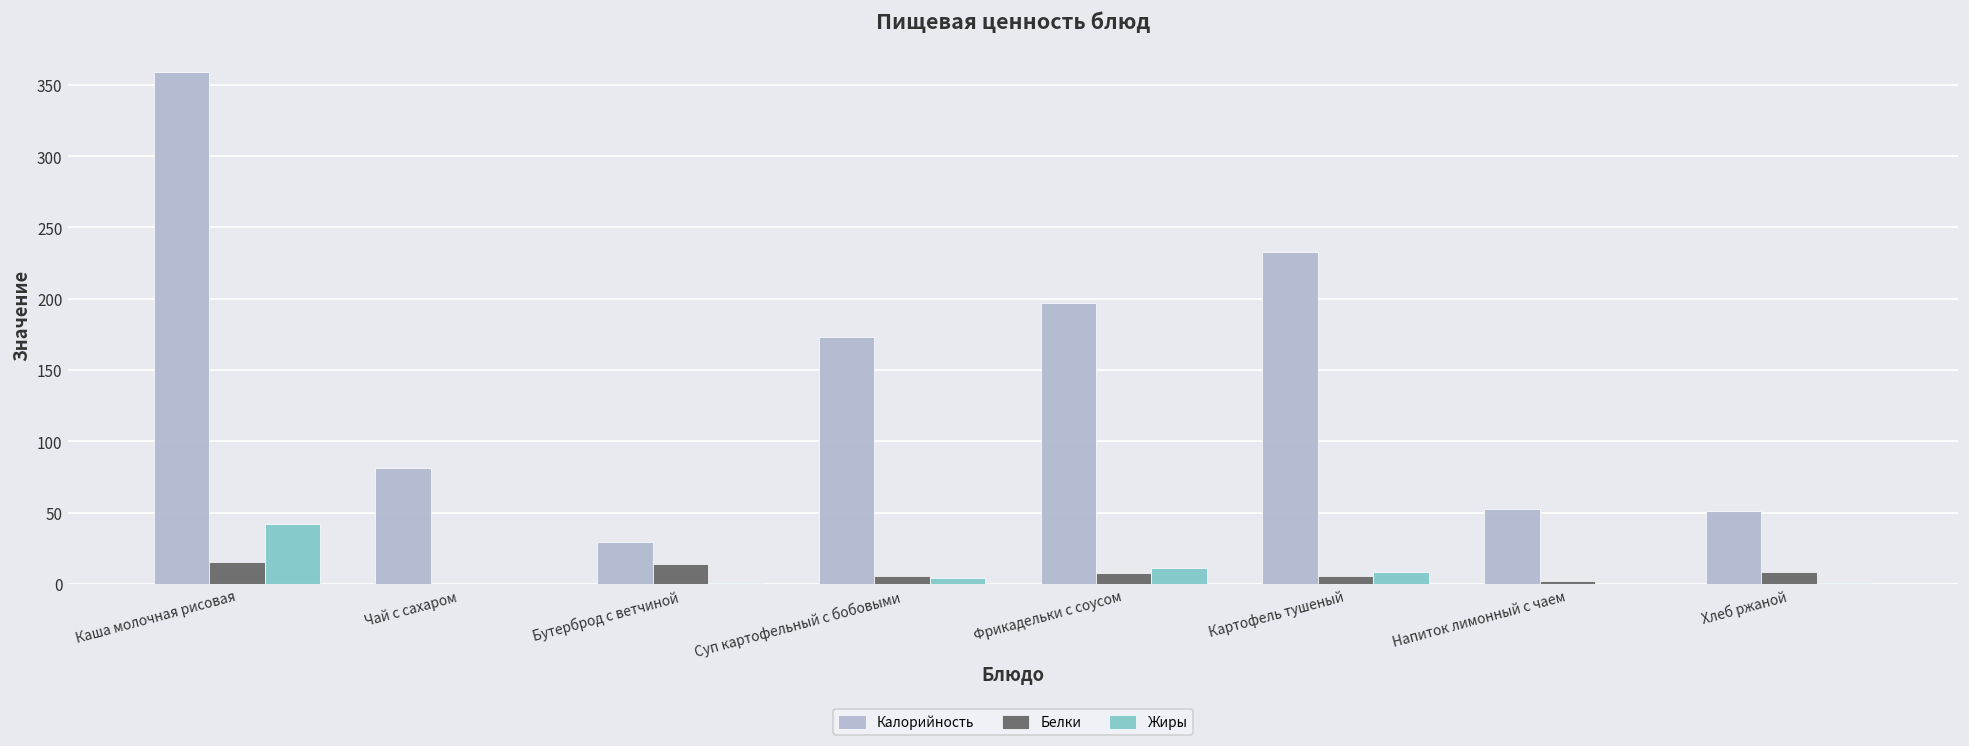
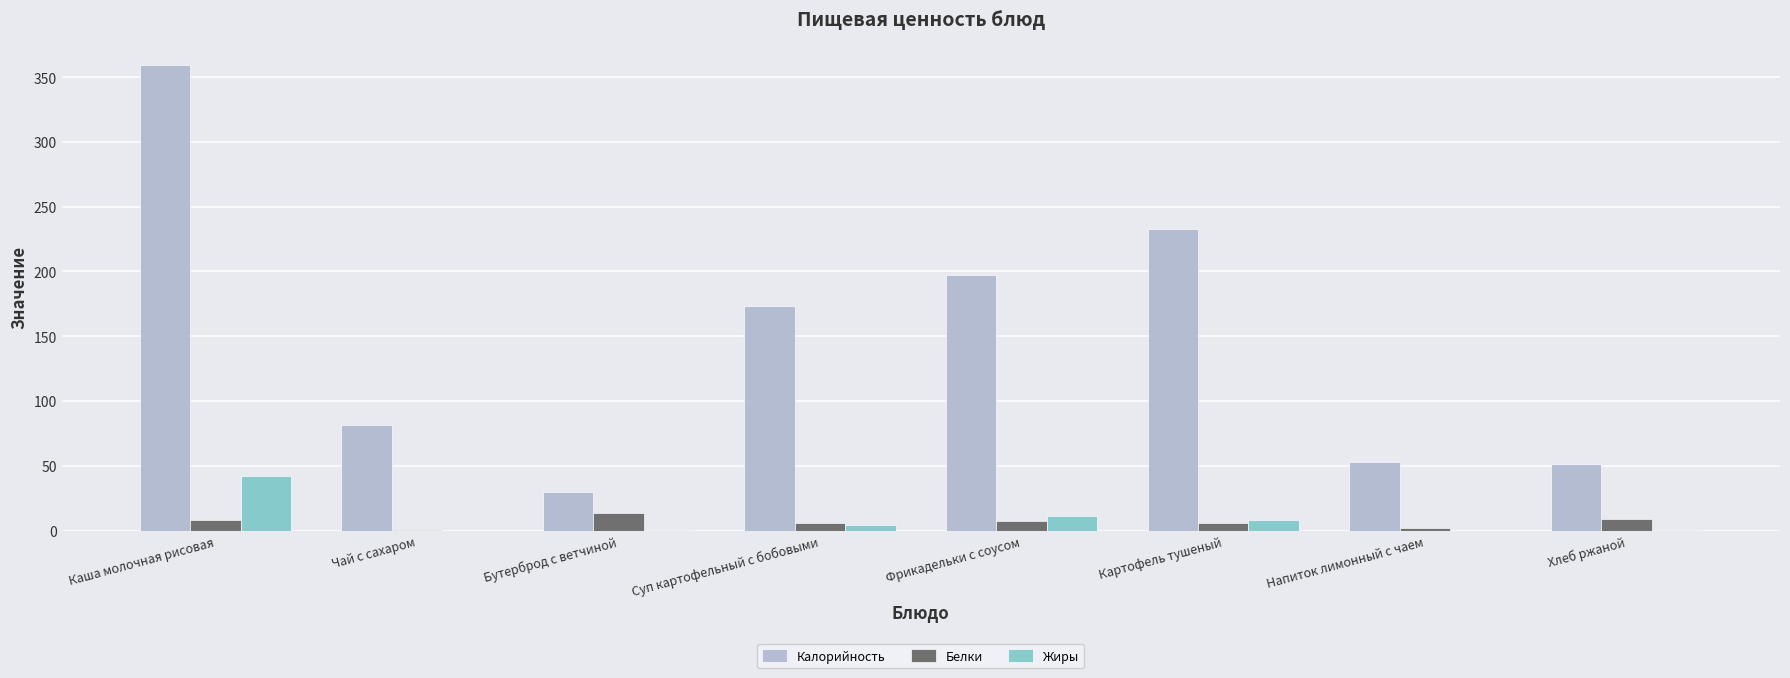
Белки, Каша молочная рисовая: 15 -> 9
